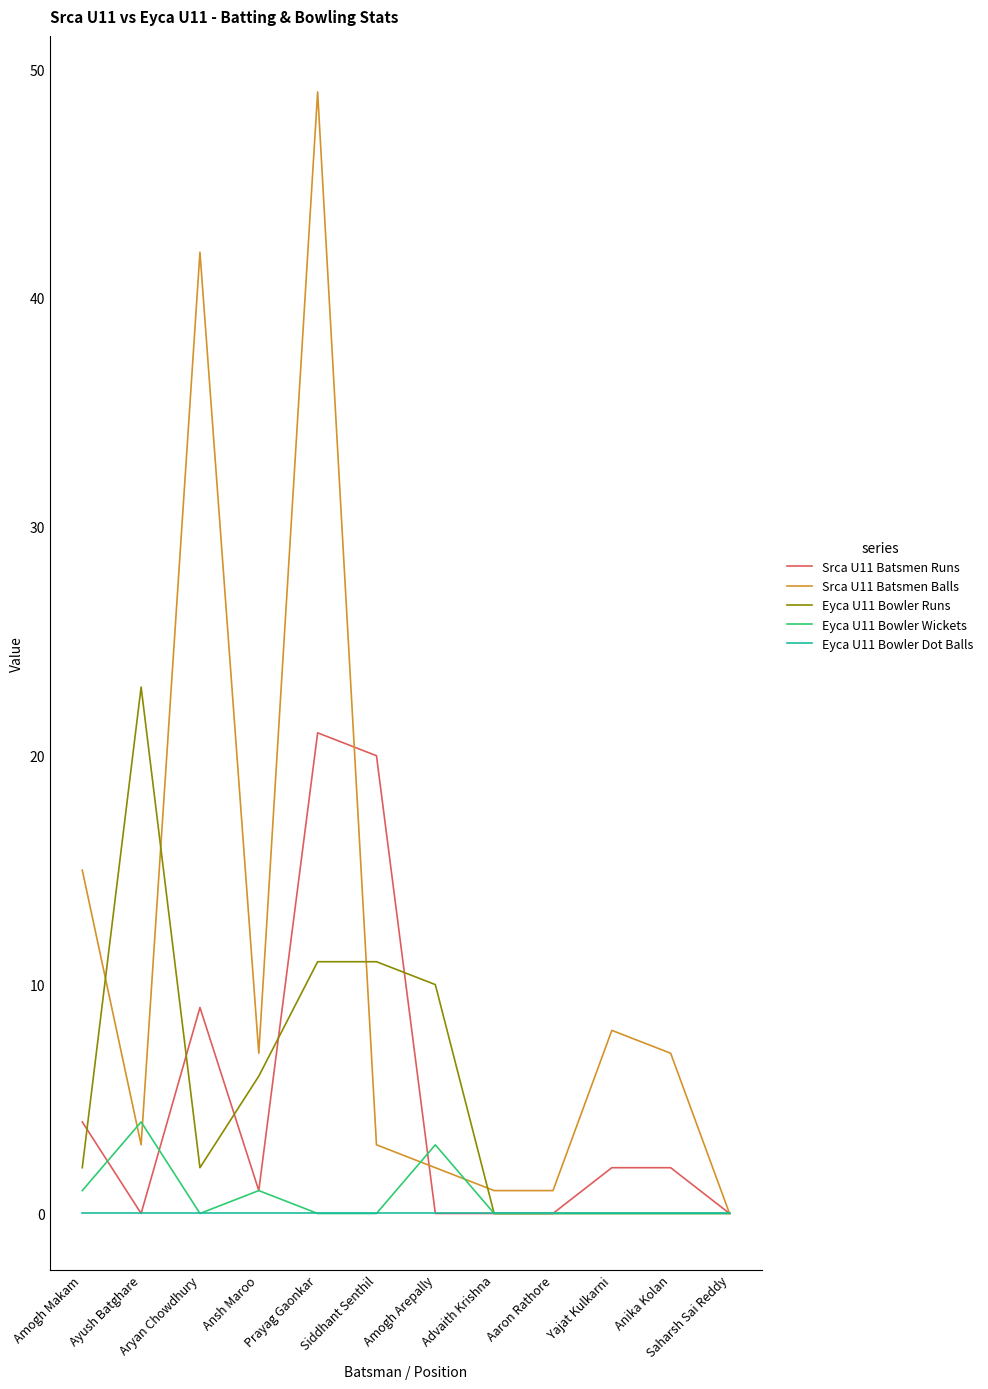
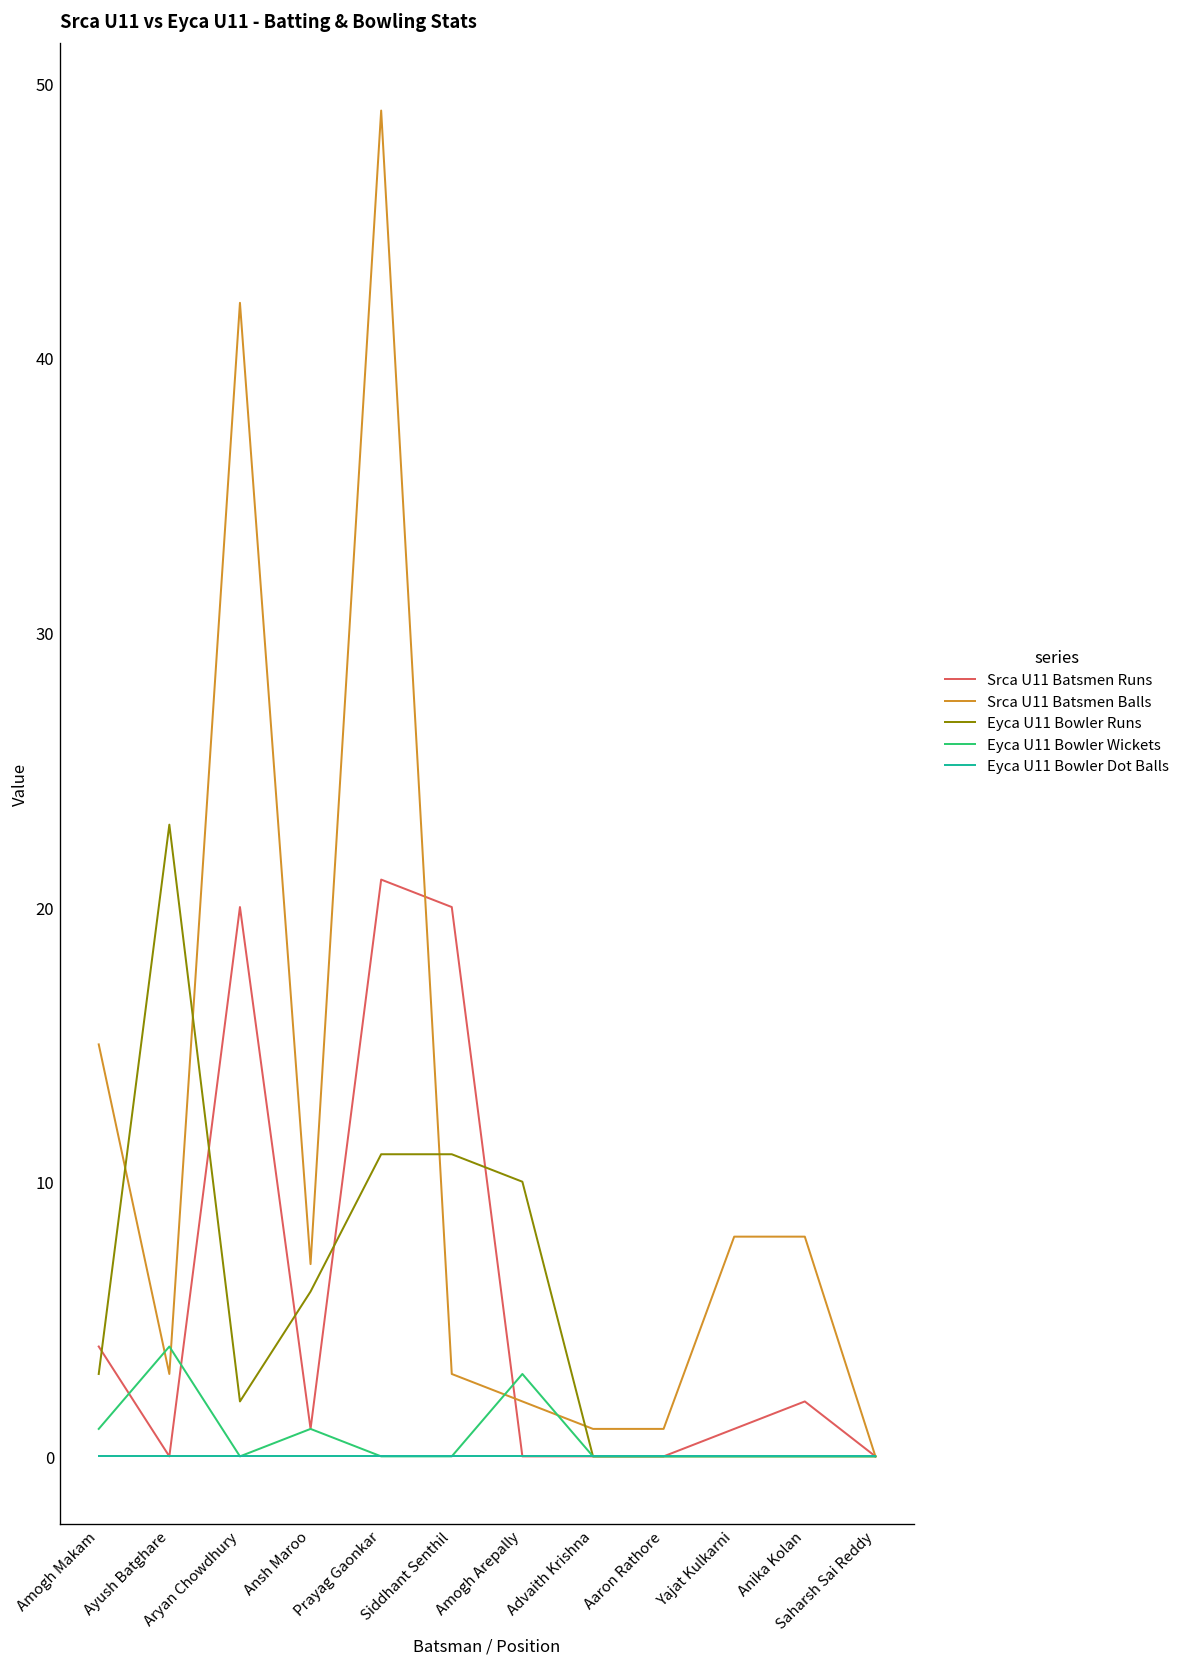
Eyca U11 Bowler Runs, Amogh Makam: 2 -> 3
Srca U11 Batsmen Runs, Aryan Chowdhury: 9 -> 20
Srca U11 Batsmen Runs, Yajat Kulkarni: 2 -> 1
Srca U11 Batsmen Balls, Anika Kolan: 7 -> 8
